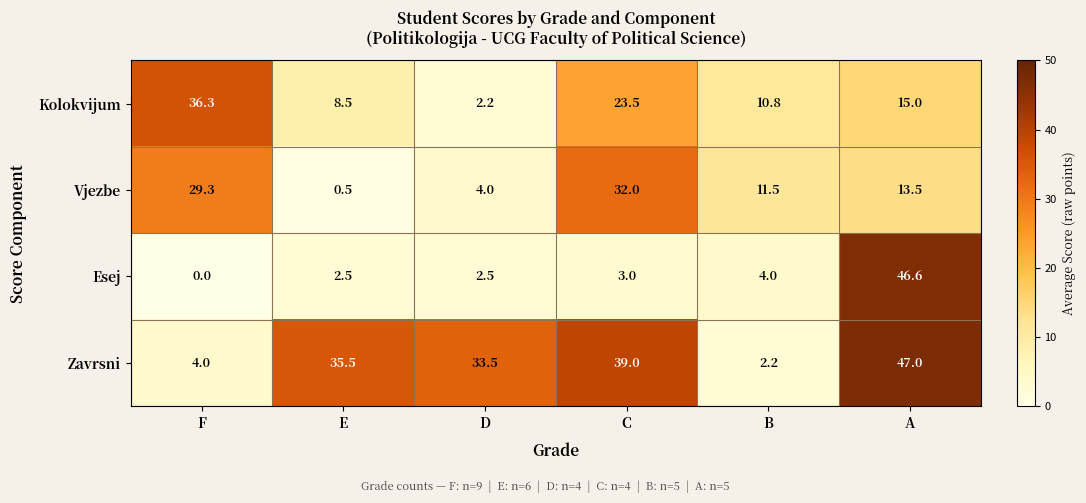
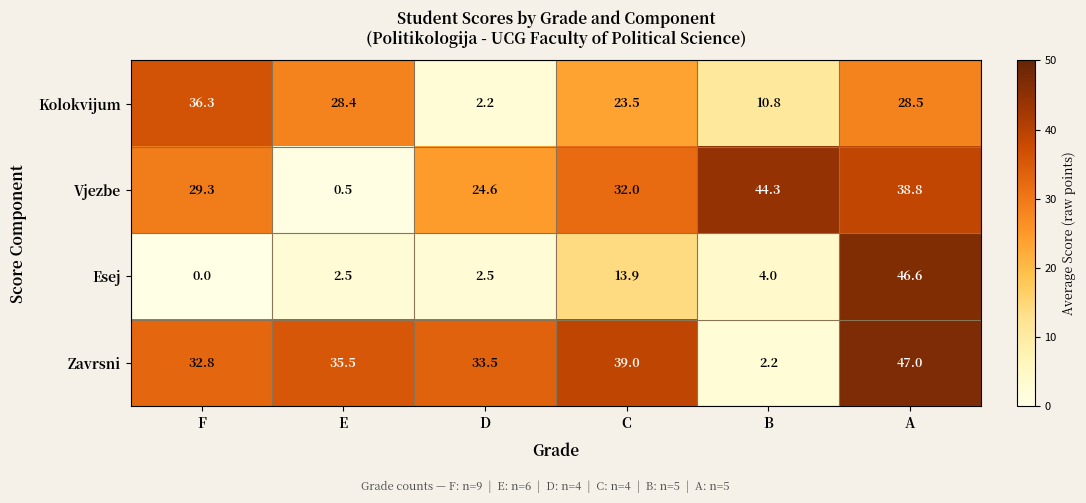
Kolokvijum, E: 8.5 -> 28.4
Kolokvijum, A: 15.0 -> 28.5
Vjezbe, D: 4.0 -> 24.6
Vjezbe, B: 11.5 -> 44.3
Vjezbe, A: 13.5 -> 38.8
Esej, C: 3.0 -> 13.9
Zavrsni, F: 4.0 -> 32.8
